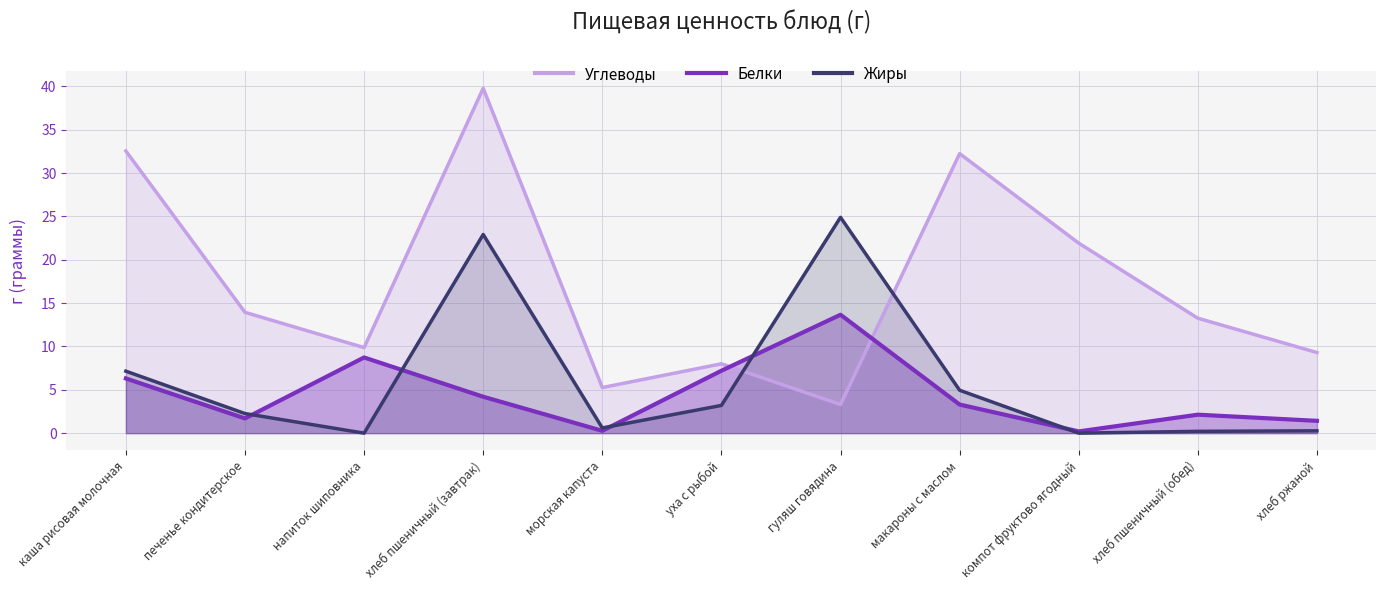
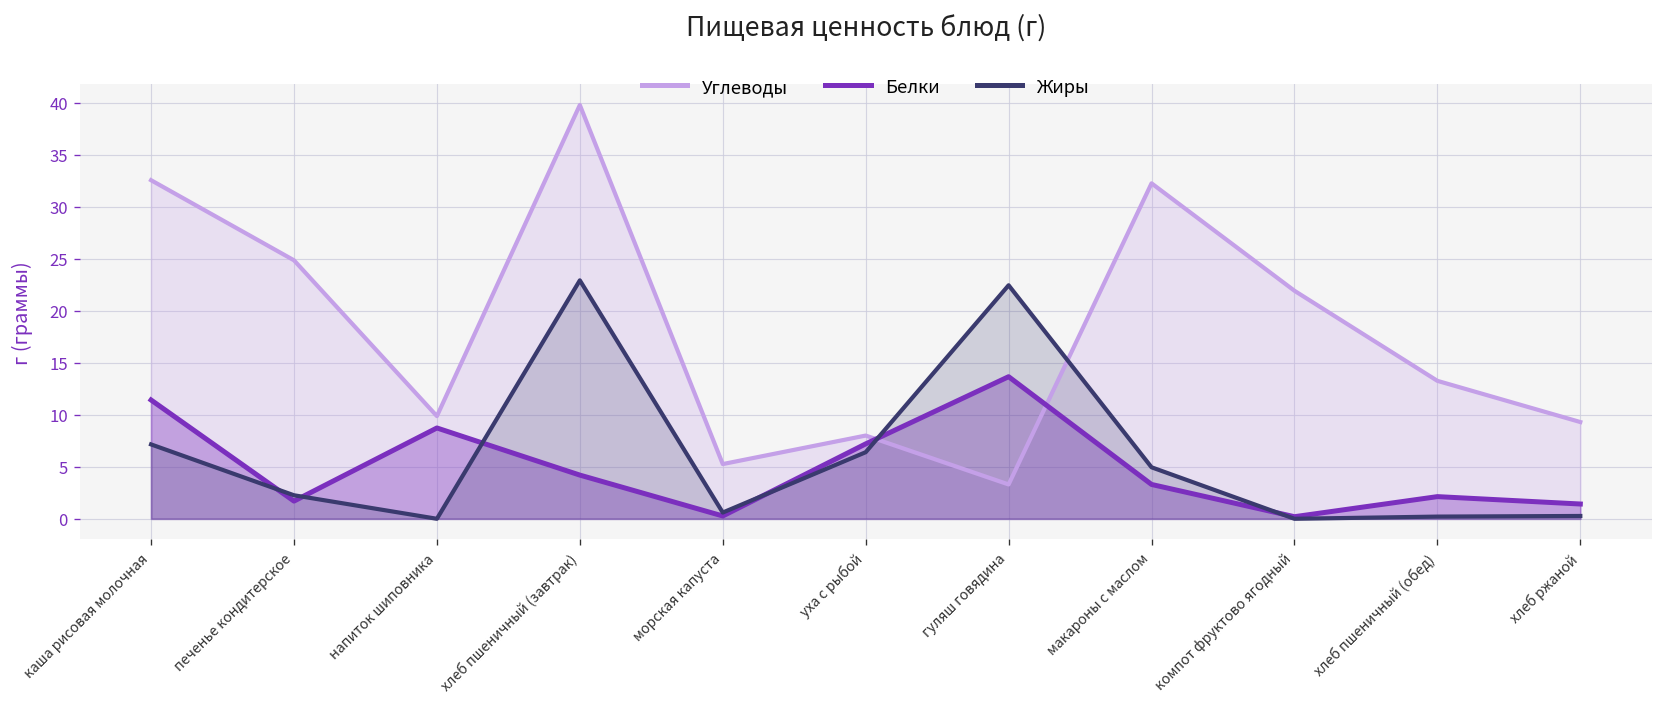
Белки, каша рисовая молочная: 6 -> 11
Углеводы, печенье кондитерское: 14 -> 25
Жиры, уха с рыбой: 3 -> 6
Жиры, гуляш говядина: 25 -> 22
